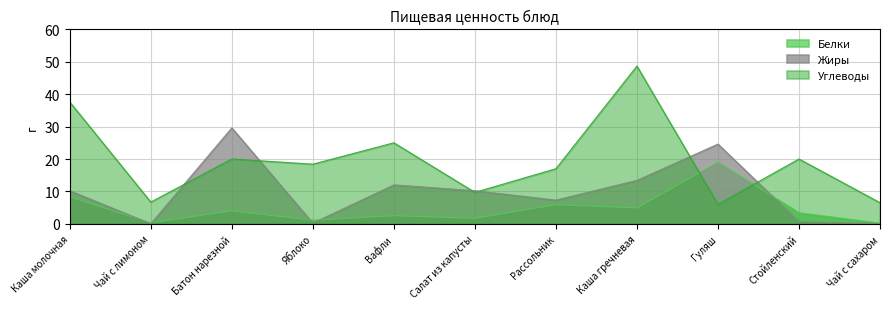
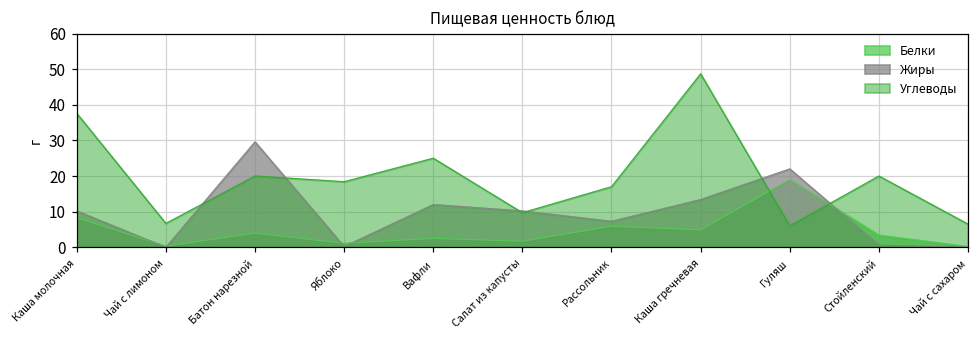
Жиры, Гуляш: 25 -> 22
